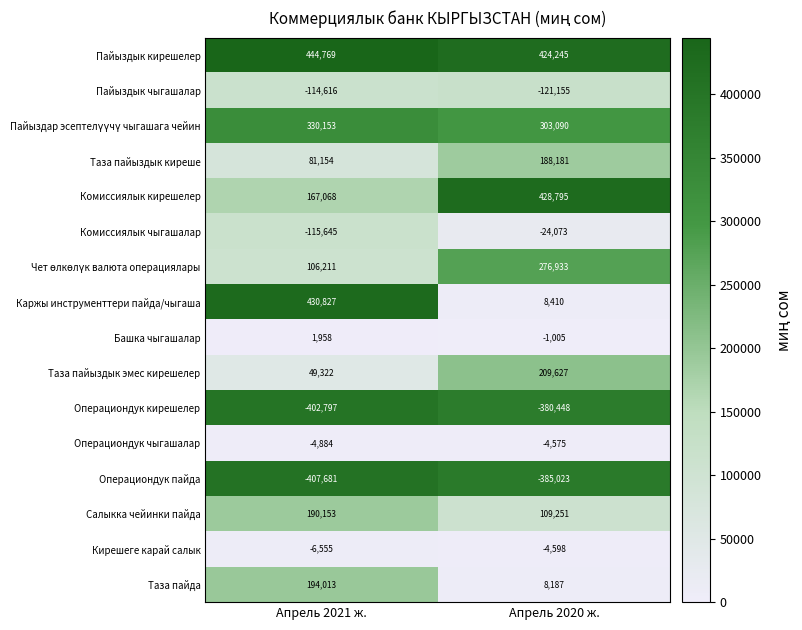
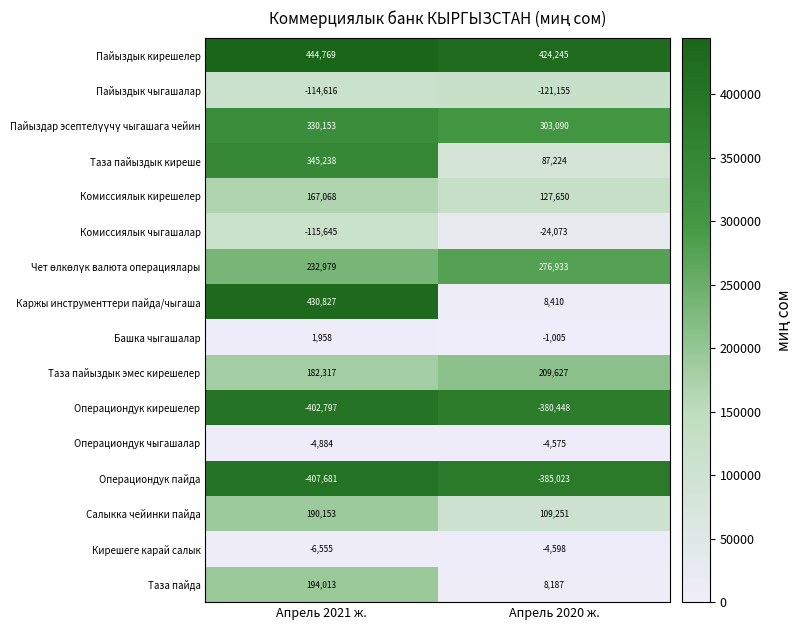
Таза пайыздык киреше, Апрель 2021 ж.: 81,154 -> 345,238
Таза пайыздык киреше, Апрель 2020 ж.: 188,181 -> 87,224
Комиссиялык кирешелер, Апрель 2020 ж.: 428,795 -> 127,650
Чет өлкөлүк валюта операциялары, Апрель 2021 ж.: 106,211 -> 232,979
Таза пайыздык эмес кирешелер, Апрель 2021 ж.: 49,322 -> 182,317
